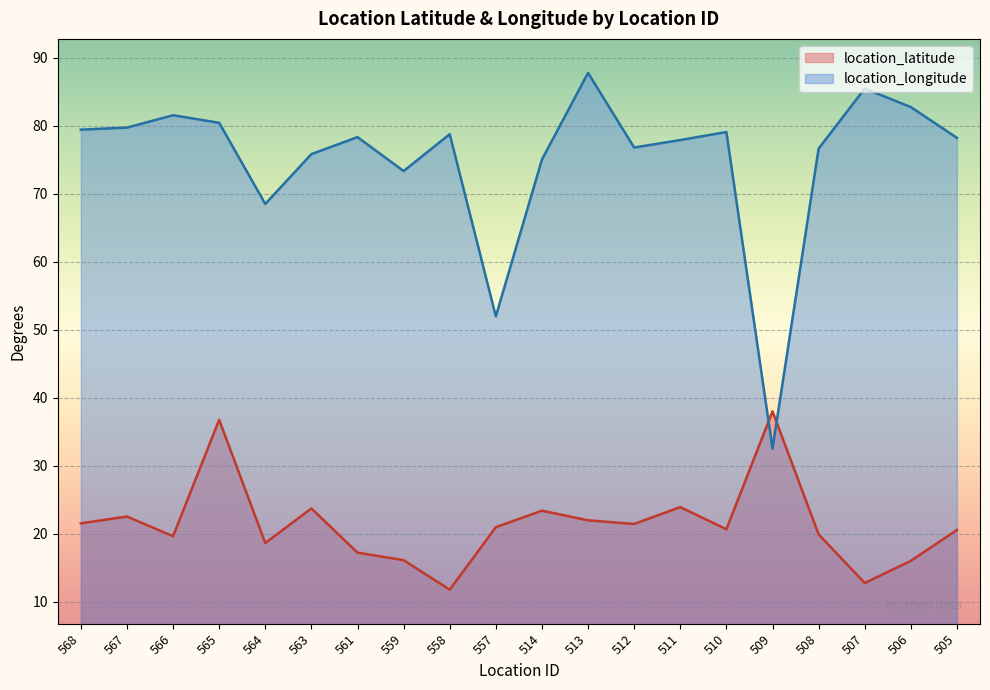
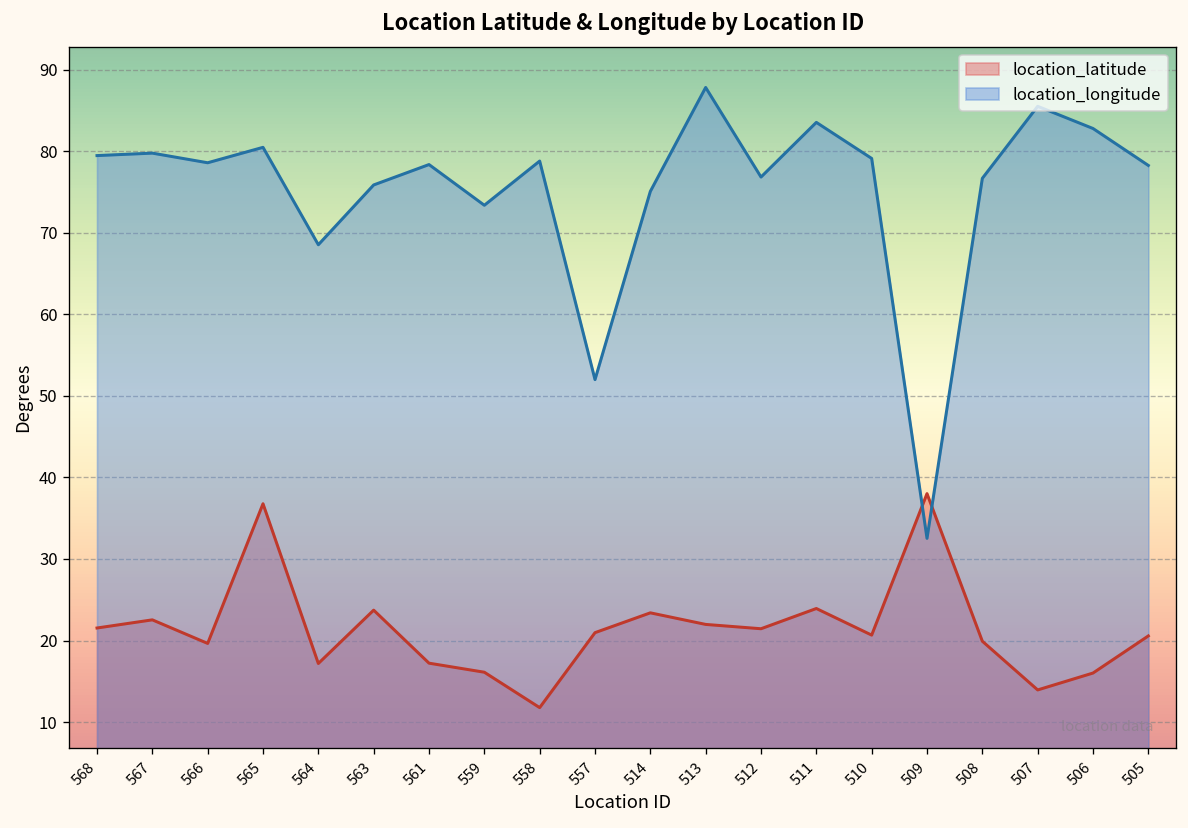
location_longitude, 566: 82 -> 79
location_latitude, 564: 19 -> 17
location_longitude, 511: 78 -> 84
location_latitude, 507: 13 -> 14
